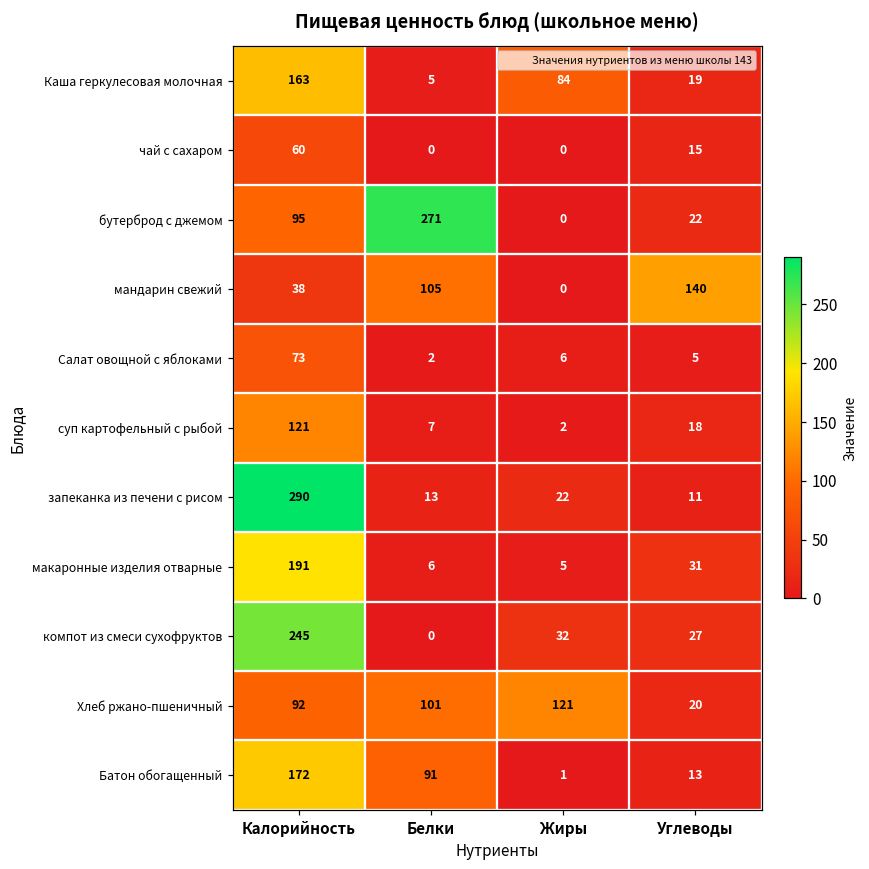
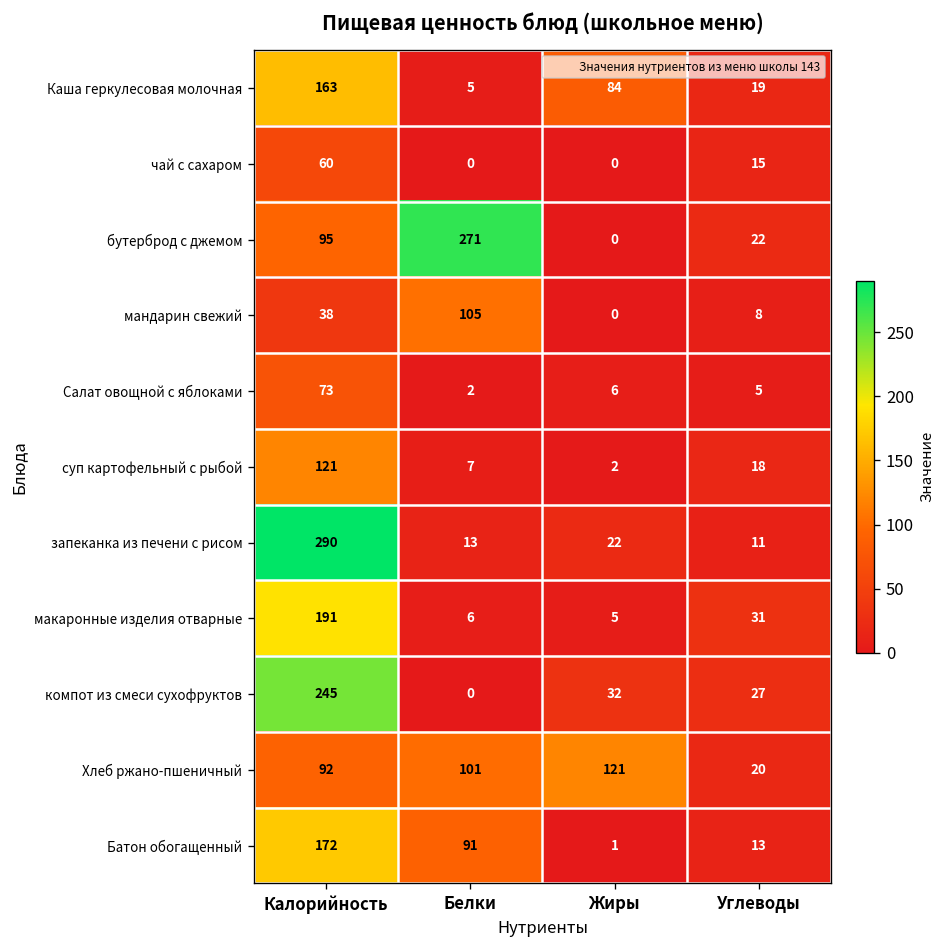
мандарин свежий, Углеводы: 140 -> 8
